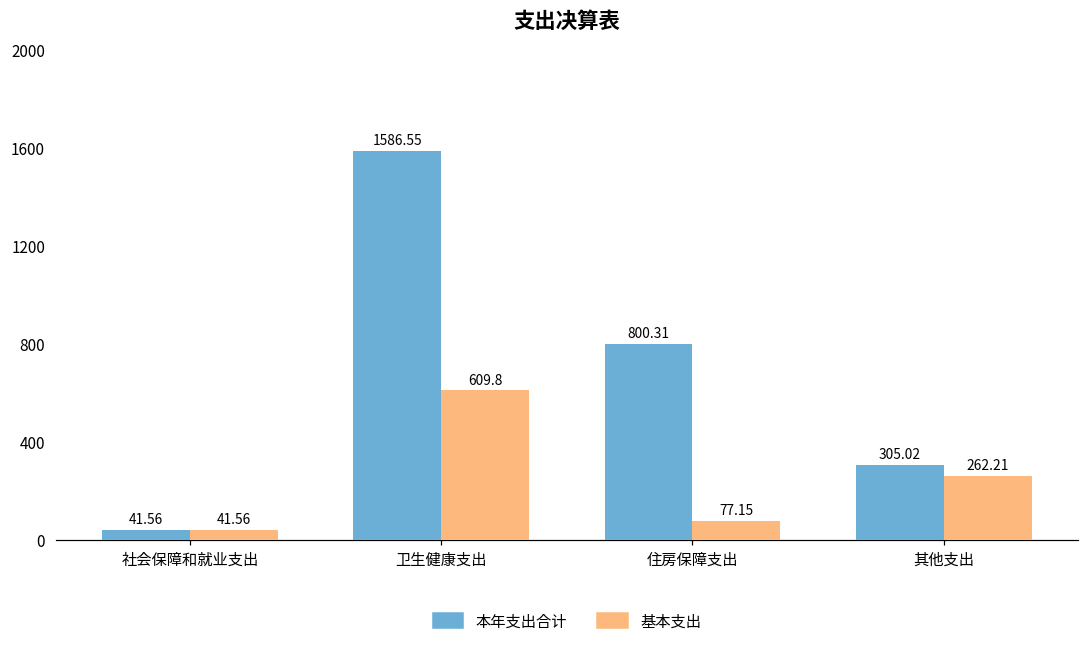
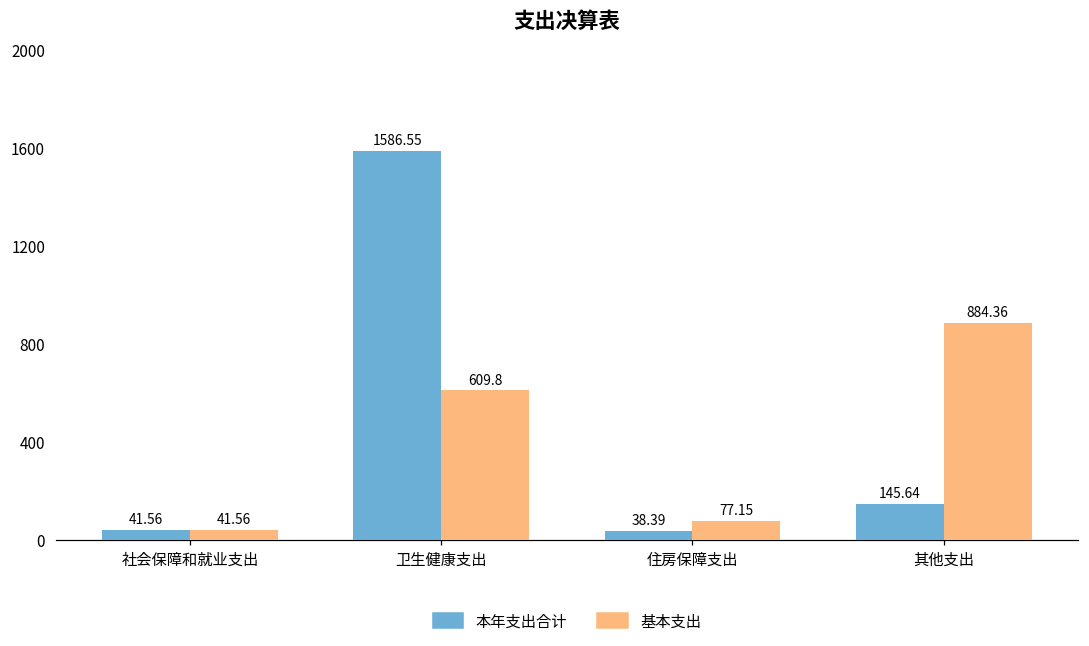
本年支出合计, 住房保障支出: 800.31 -> 38.39
本年支出合计, 其他支出: 305.02 -> 145.64
基本支出, 其他支出: 262.21 -> 884.36
